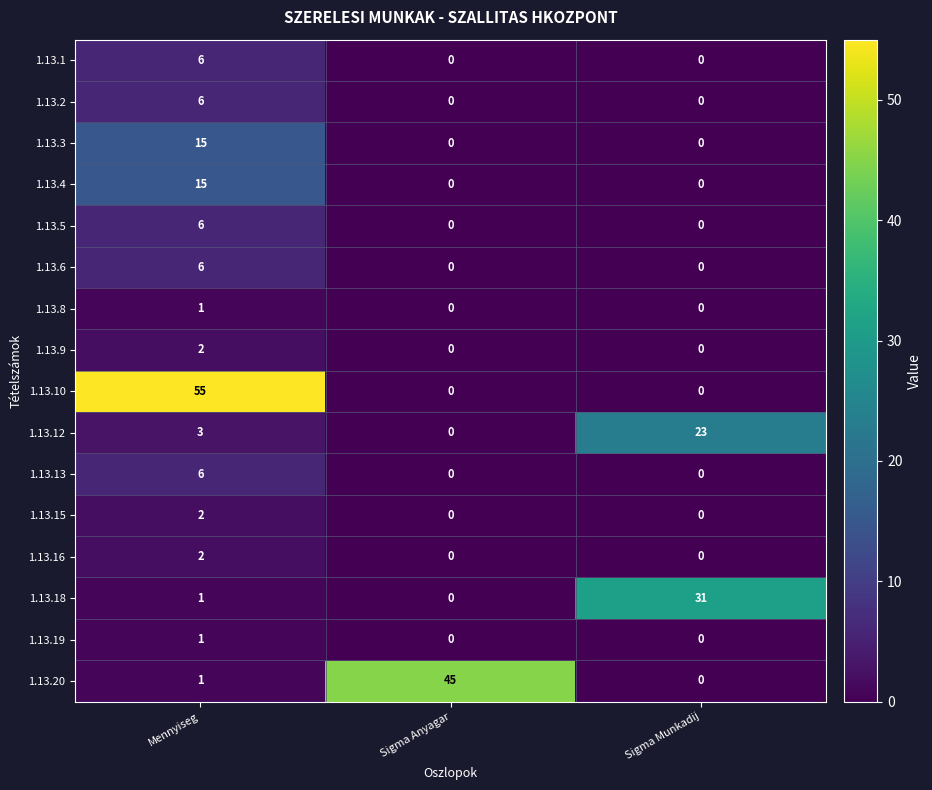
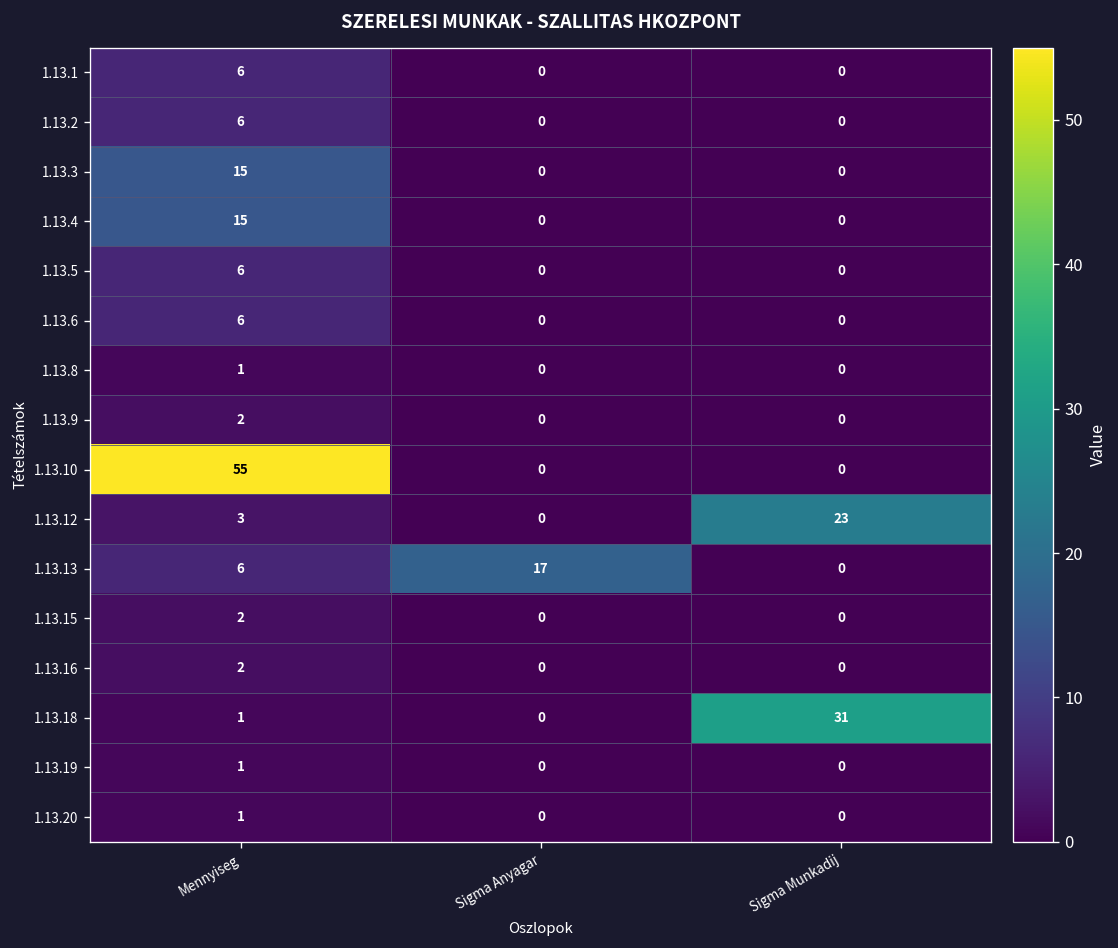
1.13.13, Sigma Anyagar: 0 -> 17
1.13.20, Sigma Anyagar: 45 -> 0
